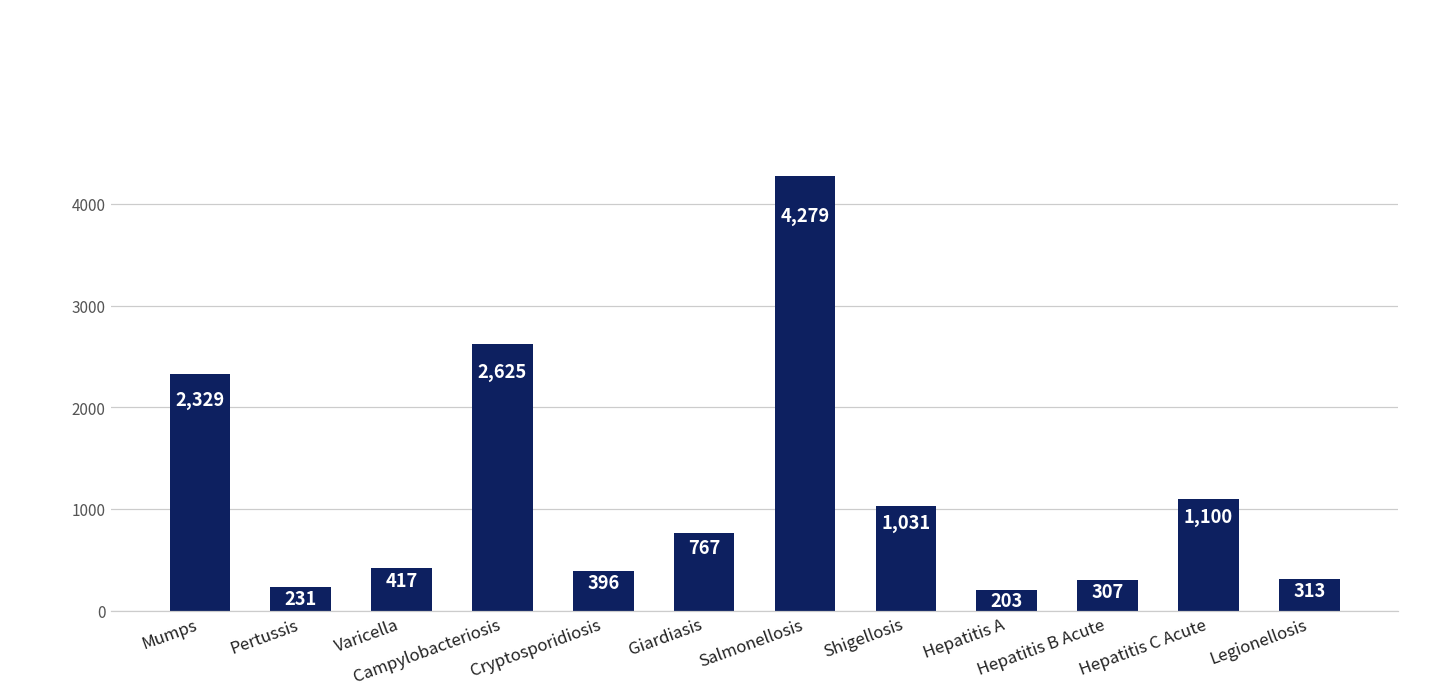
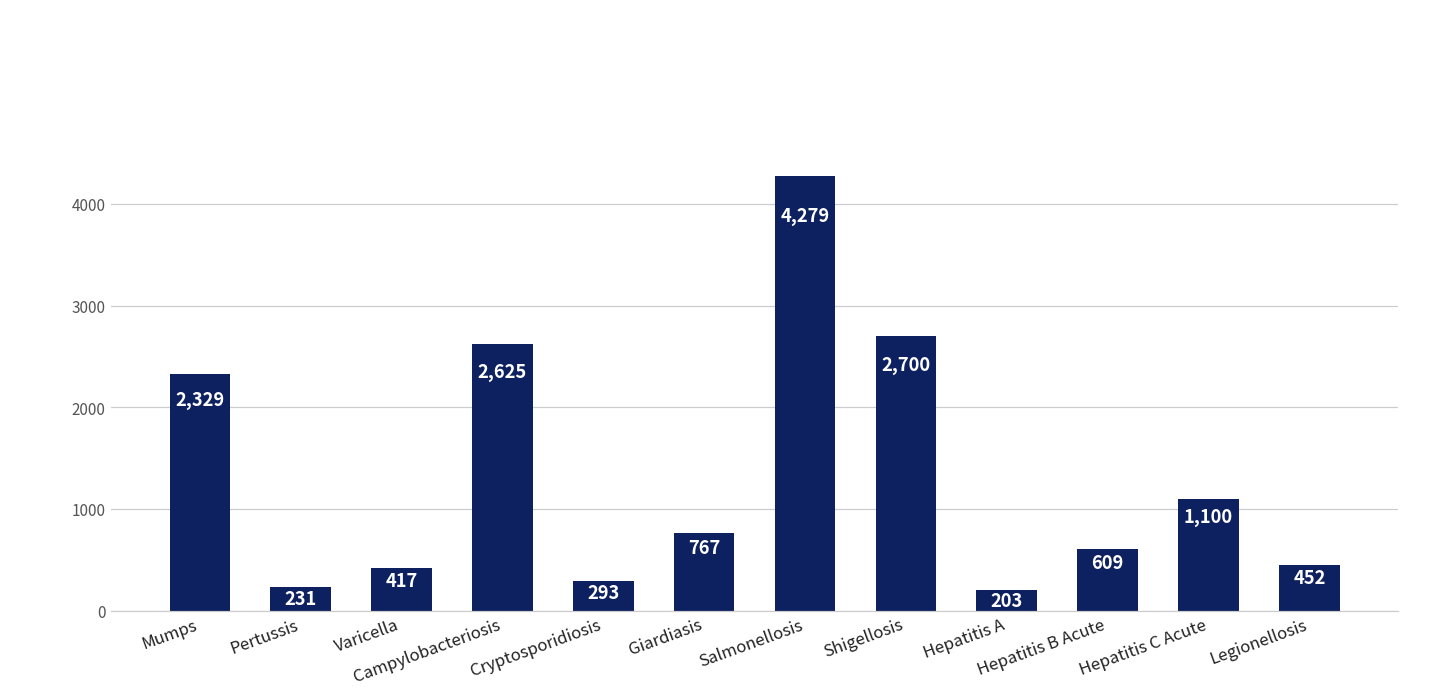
Cryptosporidiosis: 396 -> 293
Shigellosis: 1,031 -> 2,700
Hepatitis B Acute: 307 -> 609
Legionellosis: 313 -> 452
